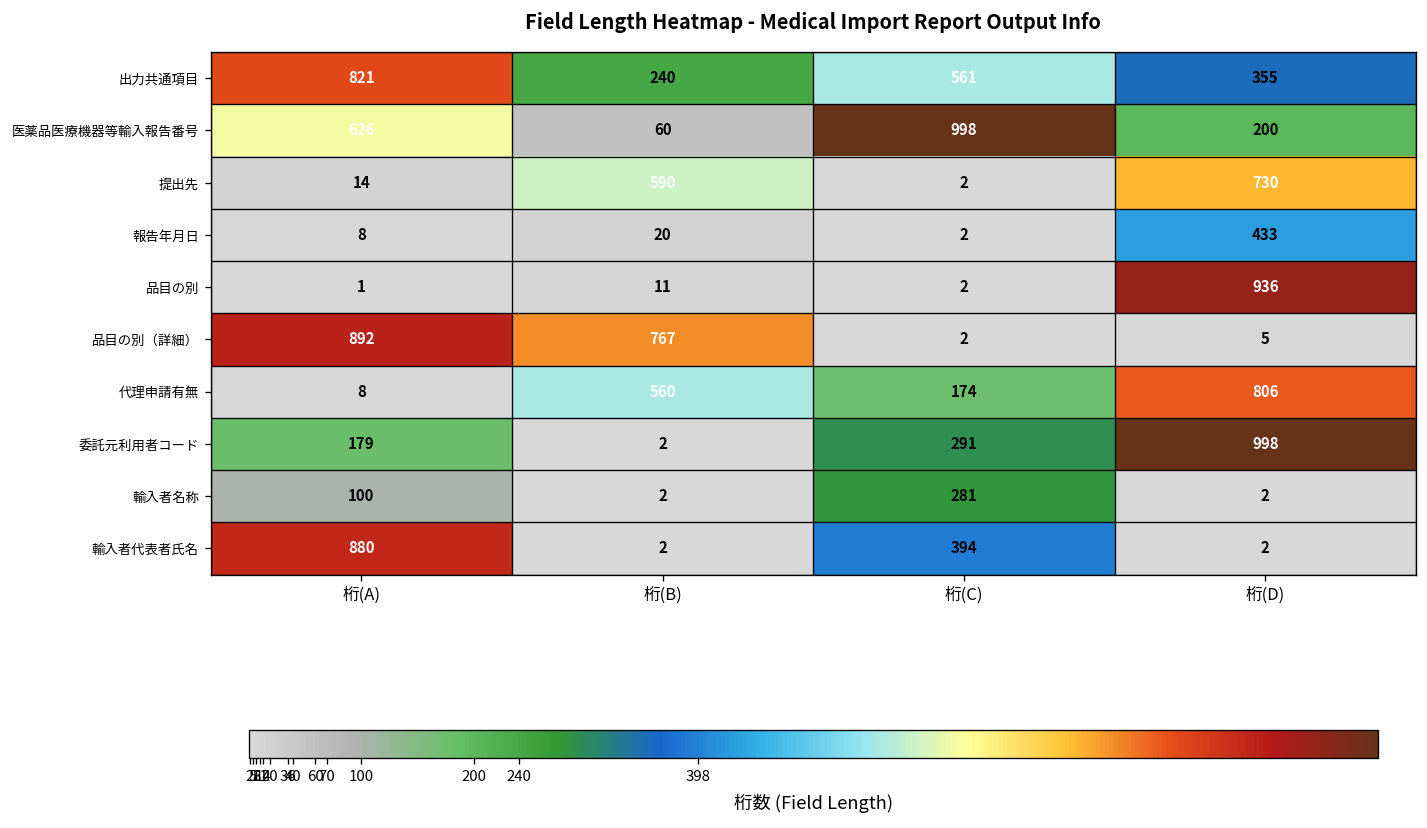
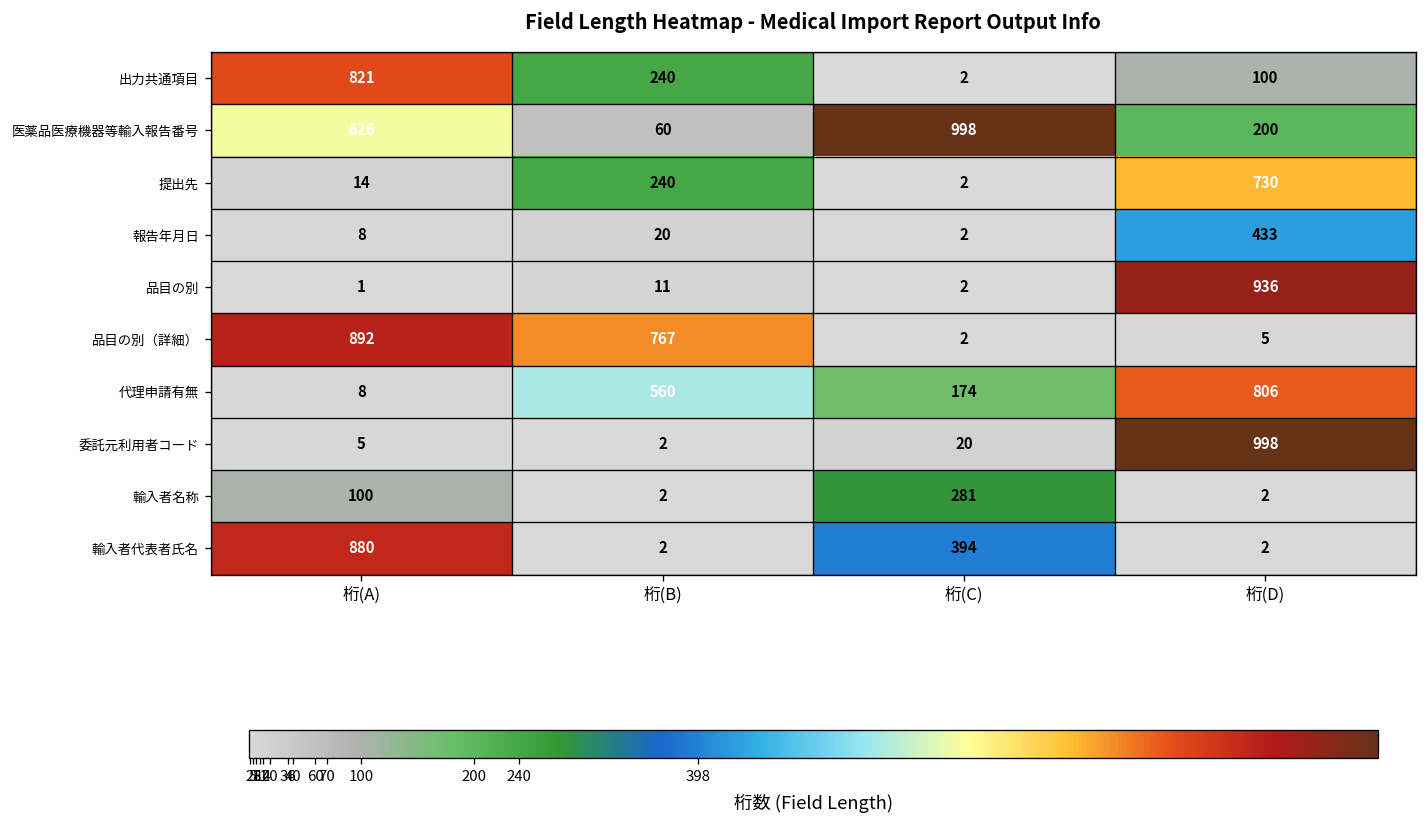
出力共通項目, 桁(C): 561 -> 2
出力共通項目, 桁(D): 355 -> 100
提出先, 桁(B): 590 -> 240
委託元利用者コード, 桁(A): 179 -> 5
委託元利用者コード, 桁(C): 291 -> 20
